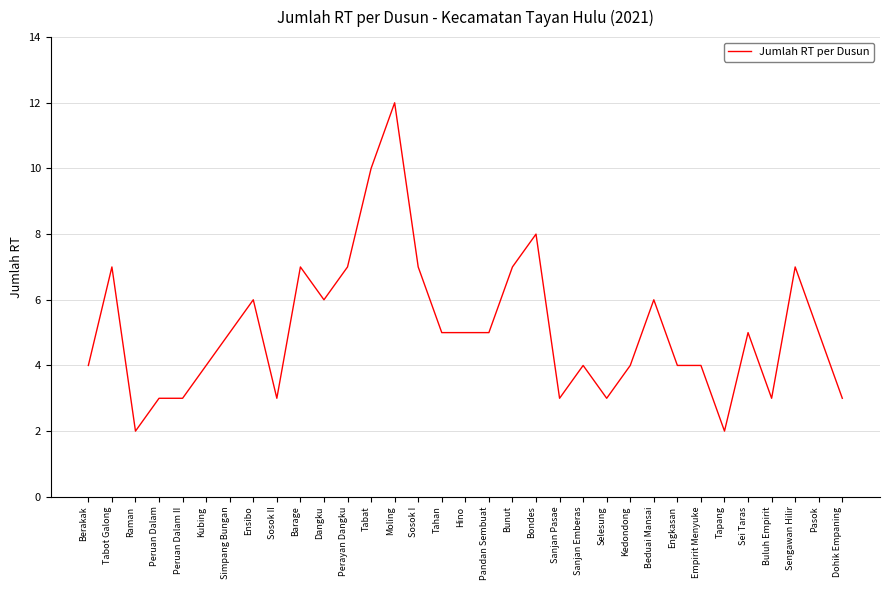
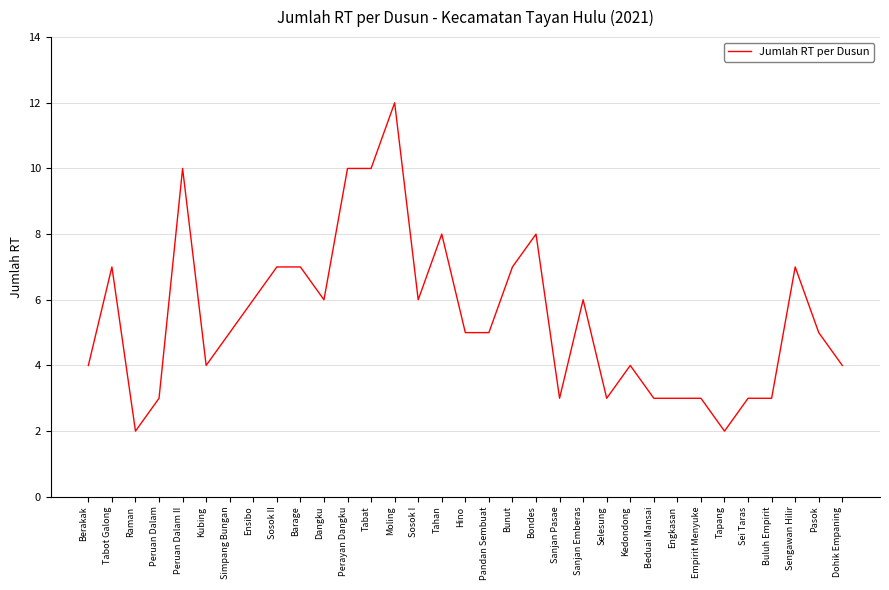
Peruan Dalam II: 3 -> 10
Sosok II: 3 -> 7
Perayan Dangku: 7 -> 10
Sosok I: 7 -> 6
Tahan: 5 -> 8
Sanjan Emberas: 4 -> 6
Beduai Mansai: 6 -> 3
Engkasan: 4 -> 3
Empirit Menyuke: 4 -> 3
Sei Taras: 5 -> 3
Dohik Empaning: 3 -> 4
